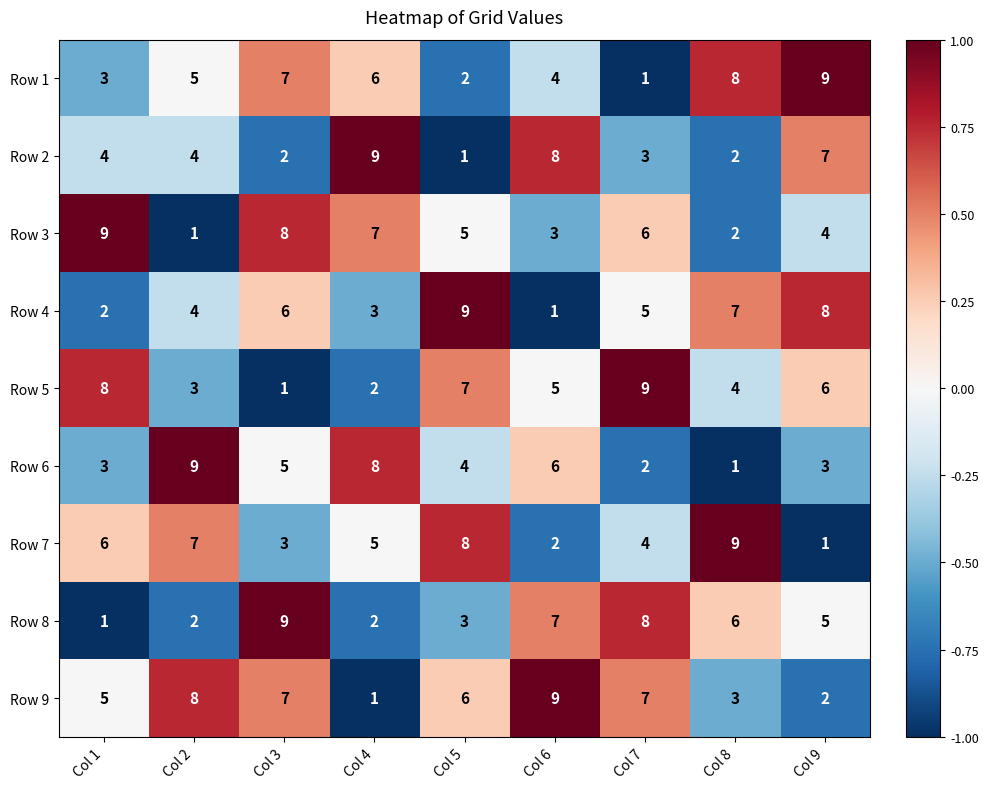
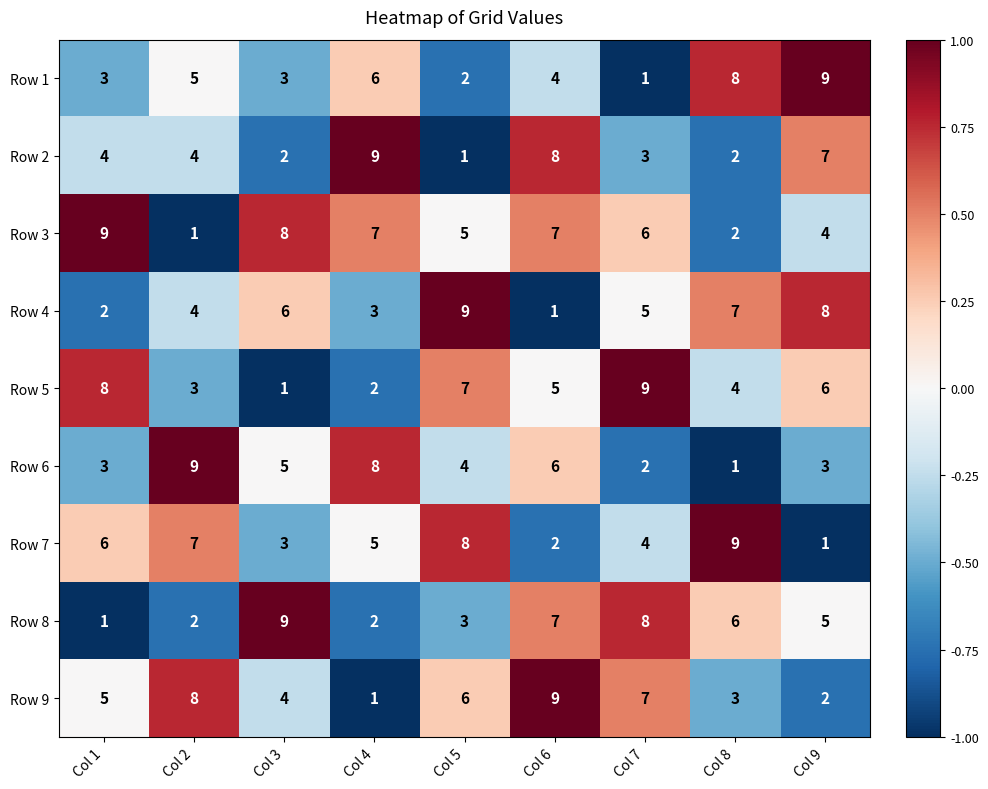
Row 1, Col 3: 7 -> 3
Row 3, Col 6: 3 -> 7
Row 9, Col 3: 7 -> 4
